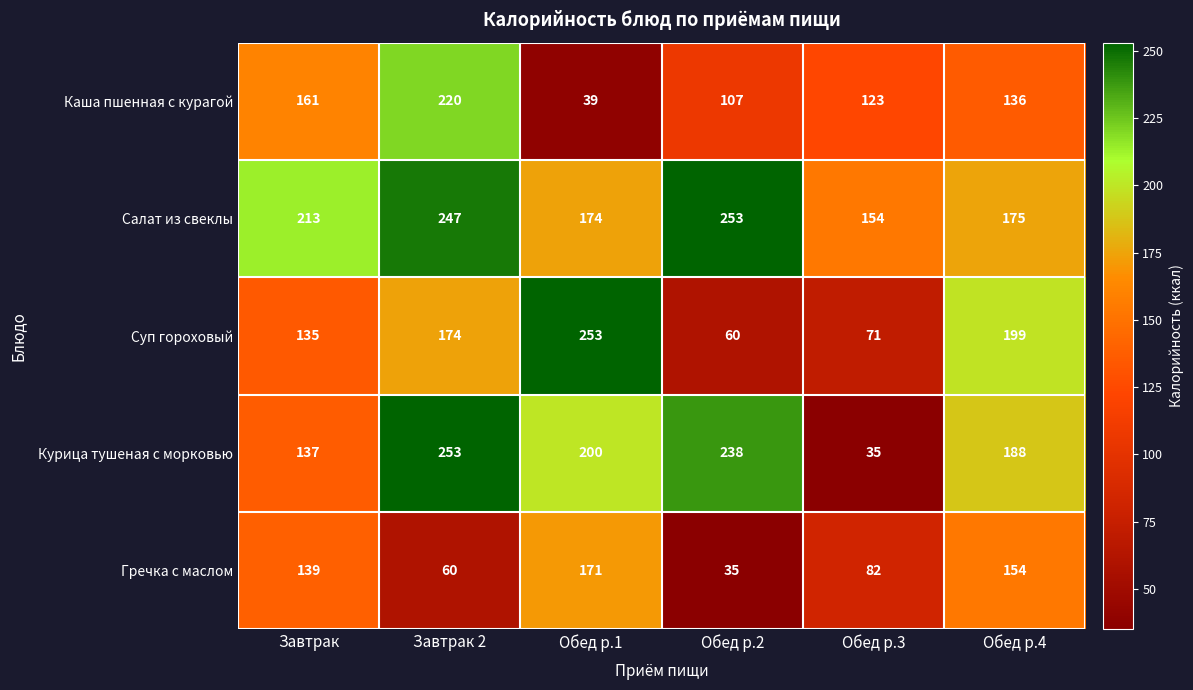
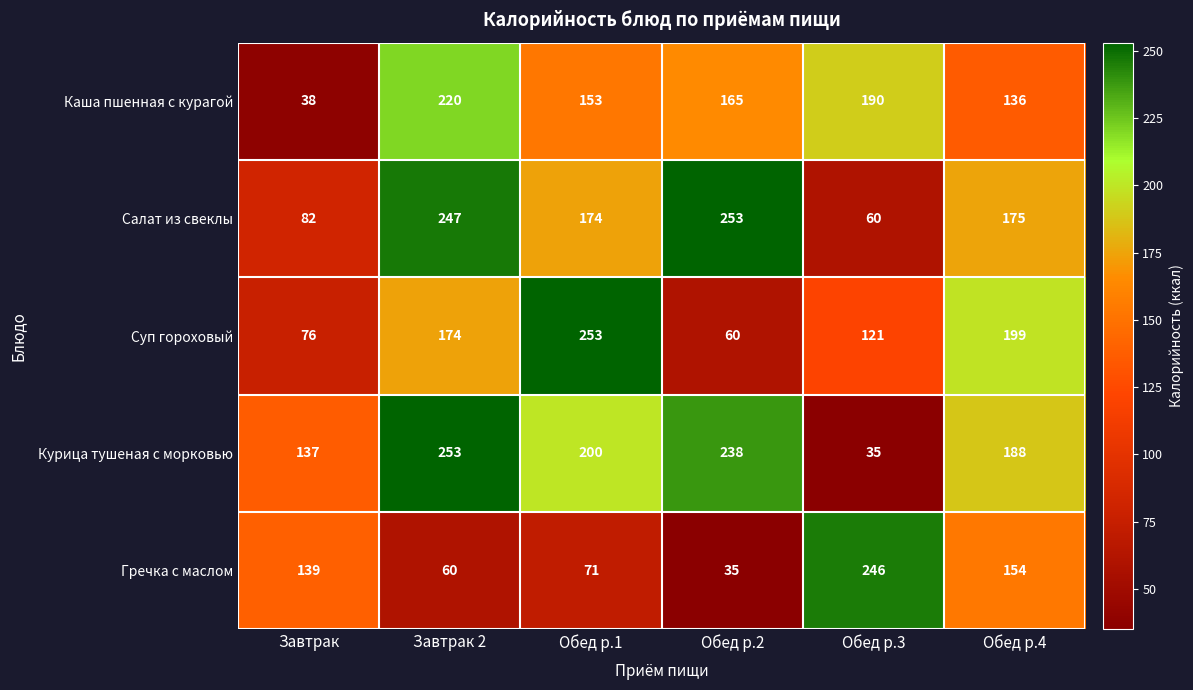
Каша пшенная с курагой, Завтрак: 161 -> 38
Каша пшенная с курагой, Обед р.1: 39 -> 153
Каша пшенная с курагой, Обед р.2: 107 -> 165
Каша пшенная с курагой, Обед р.3: 123 -> 190
Салат из свеклы, Завтрак: 213 -> 82
Салат из свеклы, Обед р.3: 154 -> 60
Суп гороховый, Завтрак: 135 -> 76
Суп гороховый, Обед р.3: 71 -> 121
Гречка с маслом, Обед р.1: 171 -> 71
Гречка с маслом, Обед р.3: 82 -> 246
